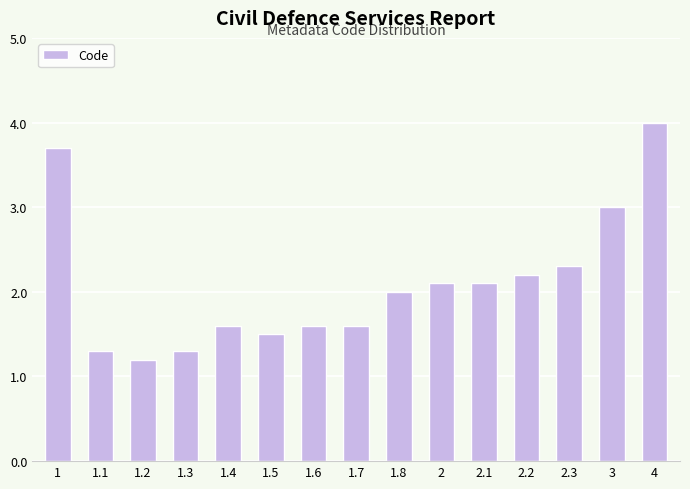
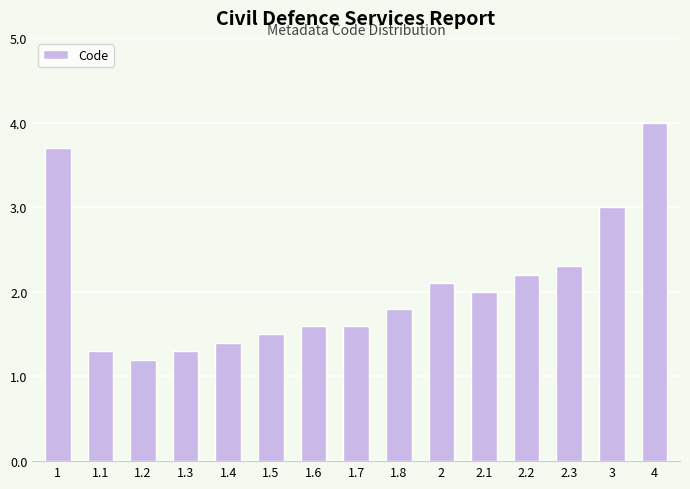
1.4: 1.6 -> 1.4
1.8: 2.0 -> 1.8
2.1: 2.1 -> 2.0
